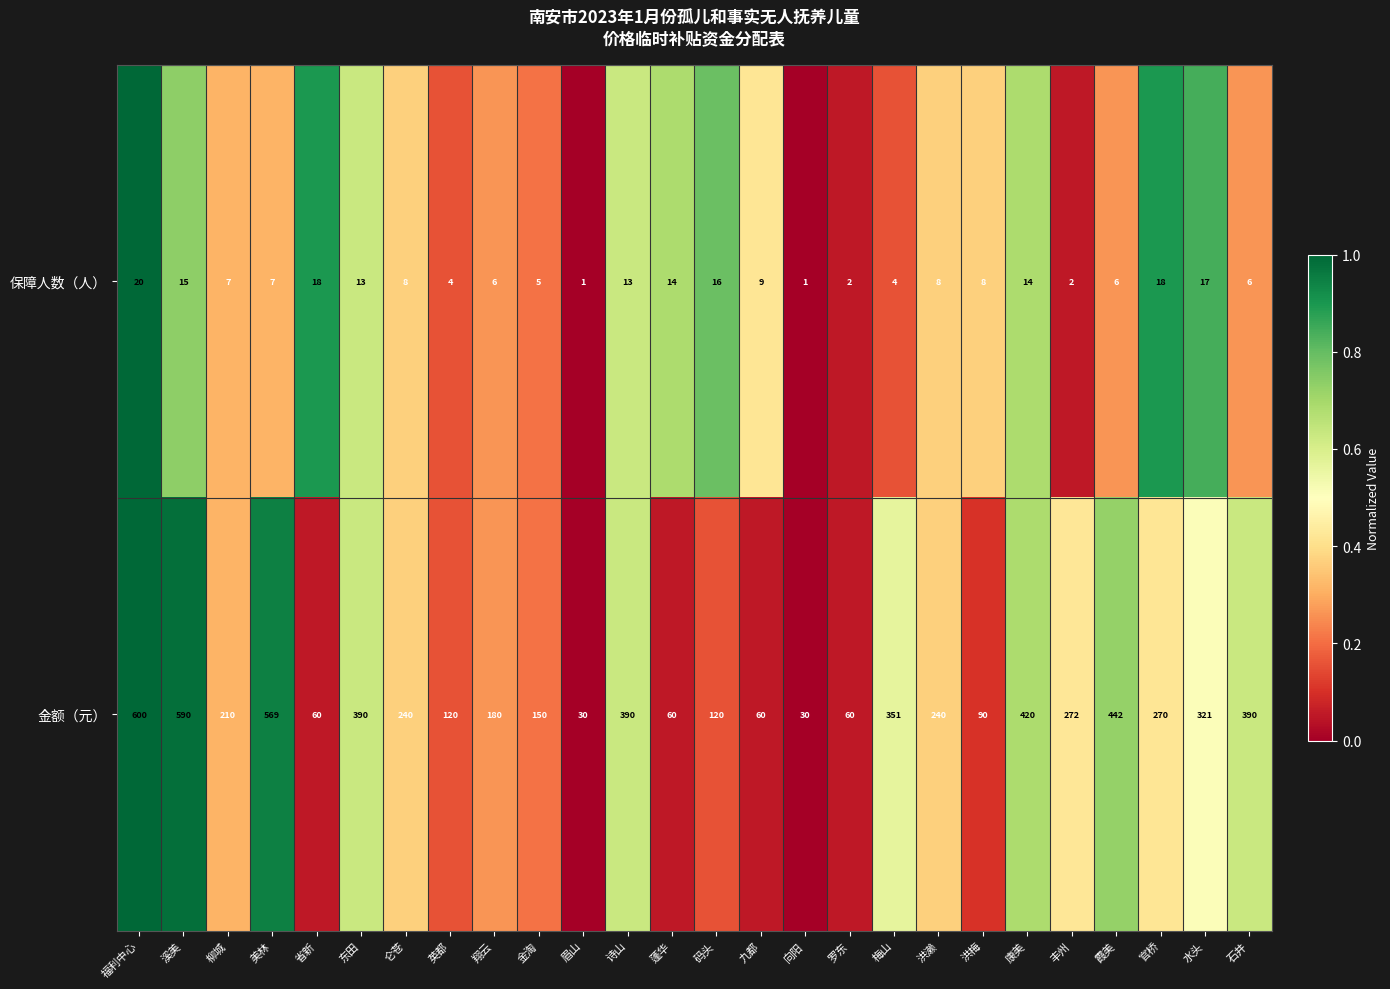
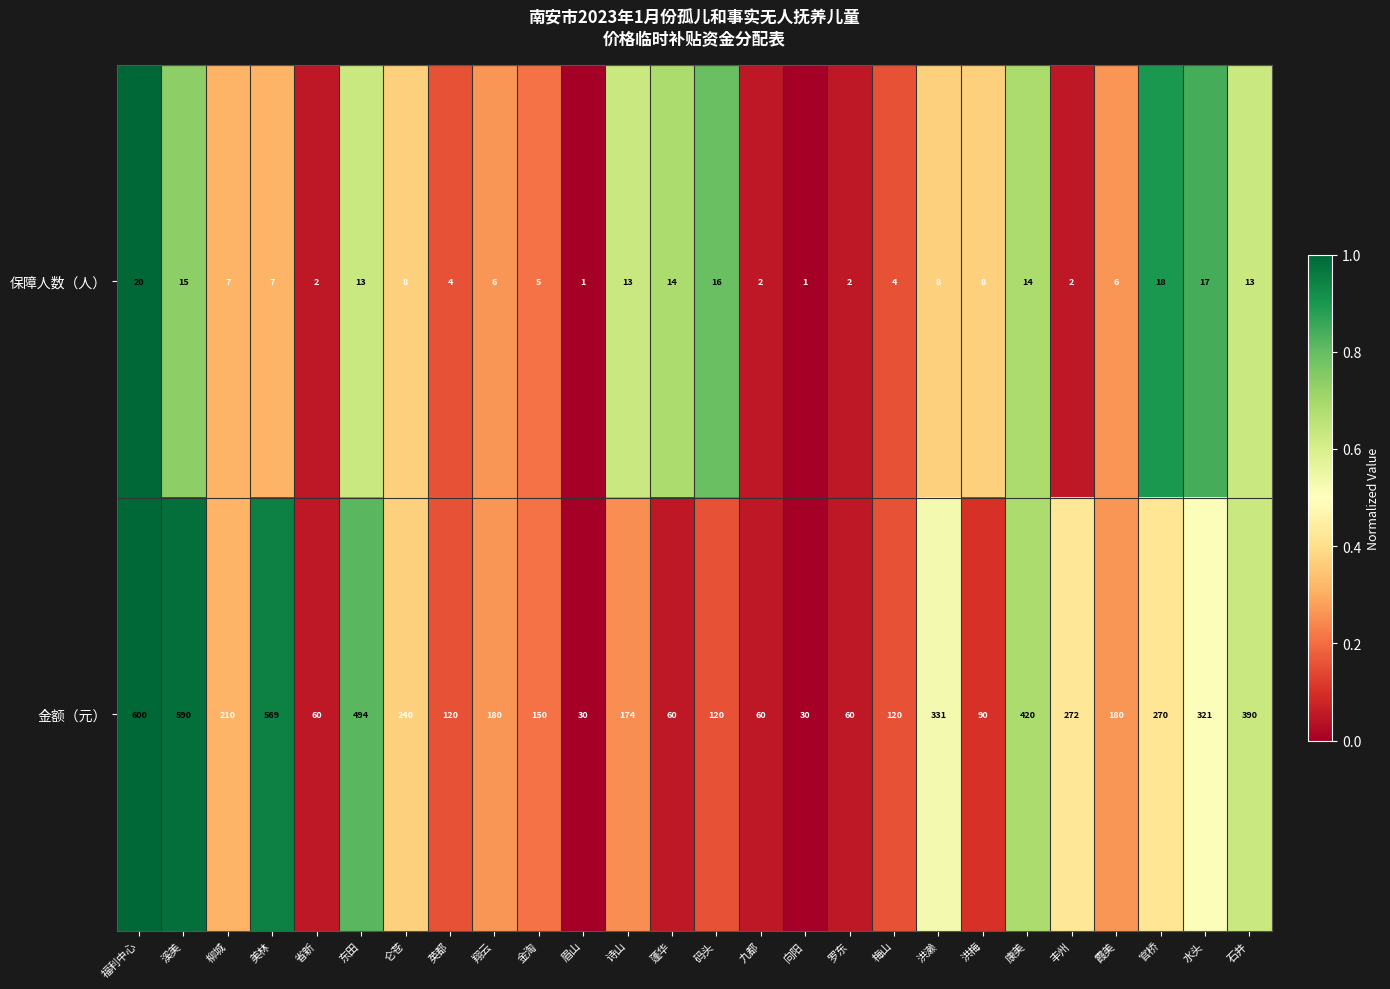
保障人数（人）, 省新: 18 -> 2
保障人数（人）, 九都: 9 -> 2
保障人数（人）, 石井: 6 -> 13
金额（元）, 东田: 390 -> 494
金额（元）, 诗山: 390 -> 174
金额（元）, 梅山: 351 -> 120
金额（元）, 洪濑: 240 -> 331
金额（元）, 霞美: 442 -> 180
